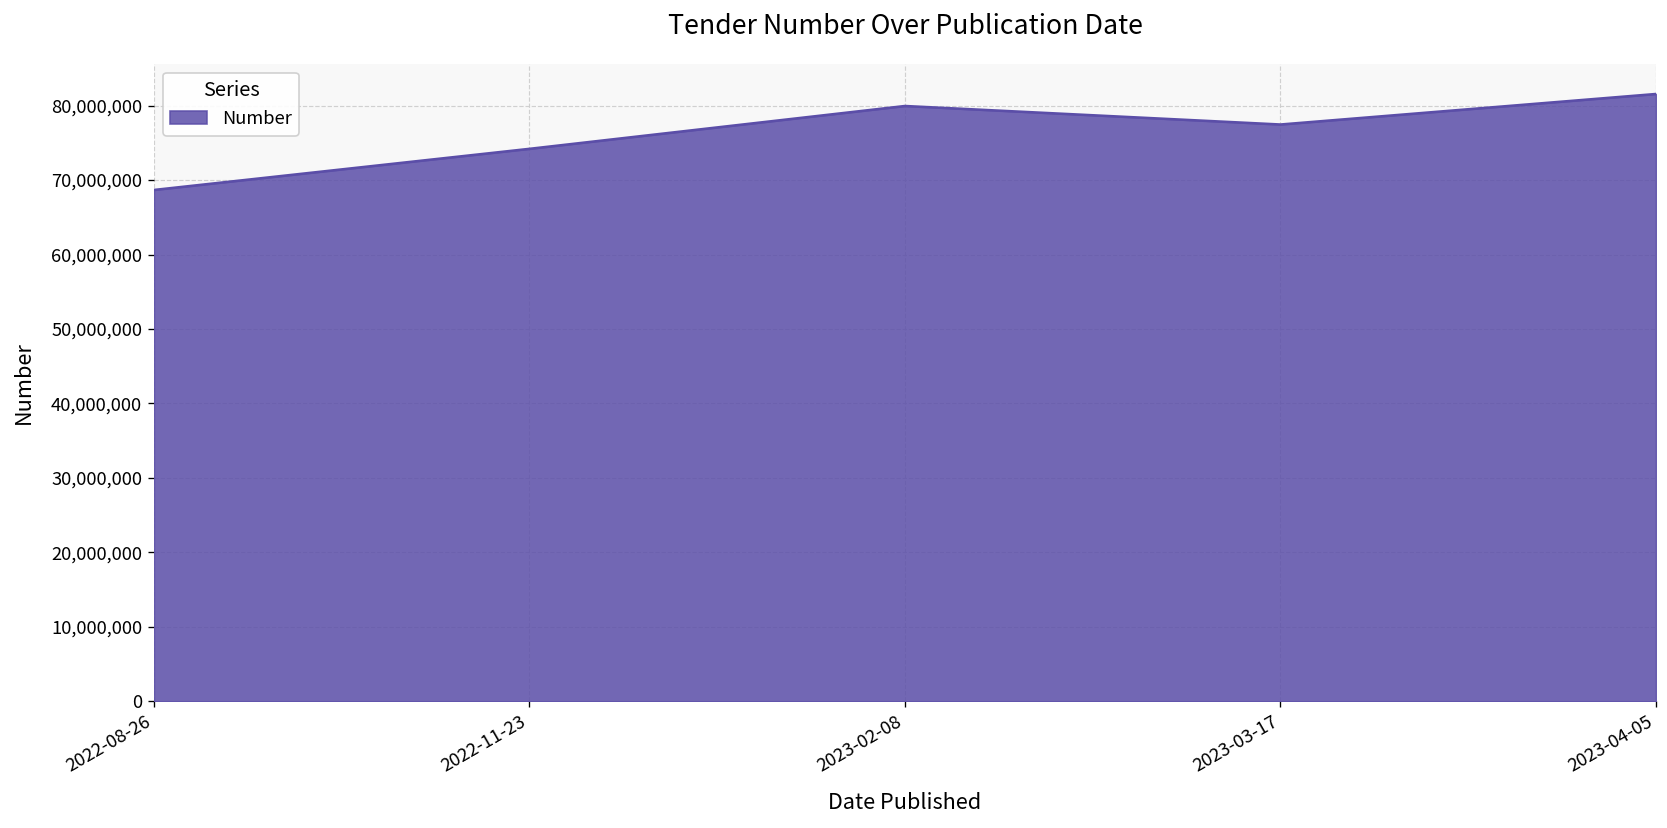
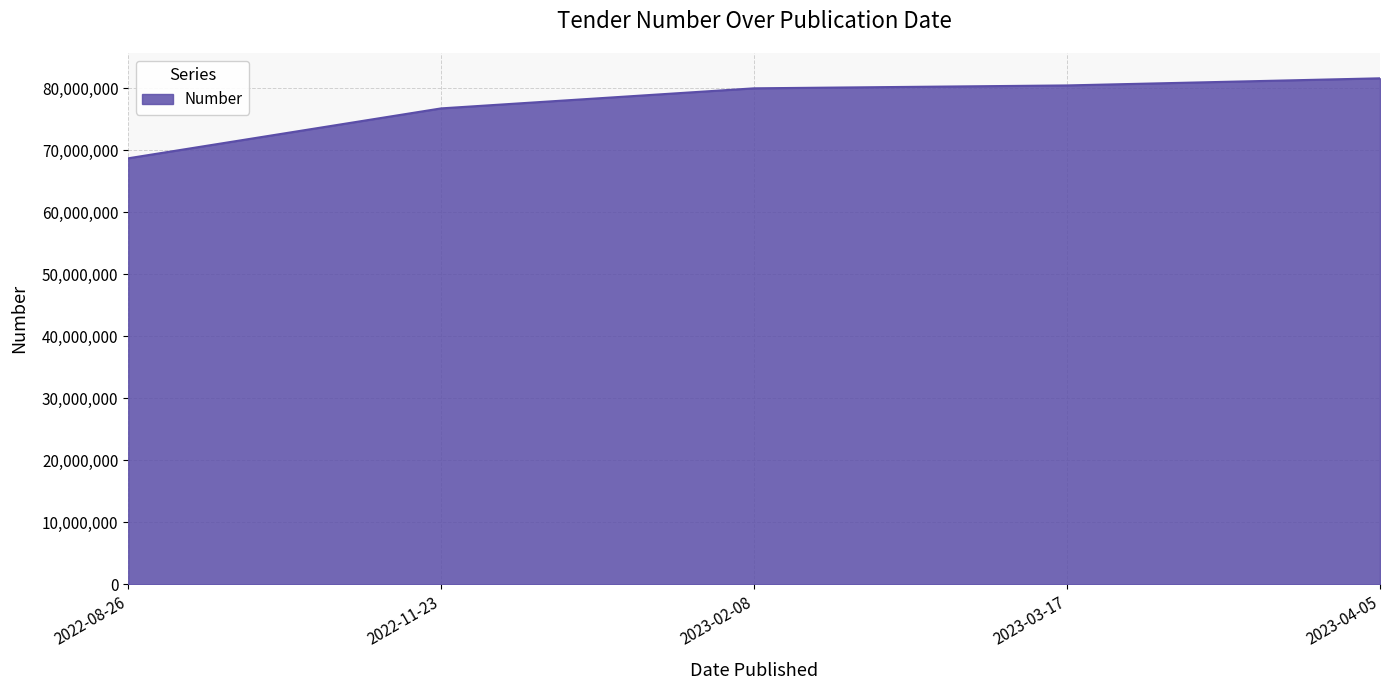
2022-11-23: 74,000,000 -> 77,000,000
2023-03-17: 77,000,000 -> 80,000,000
